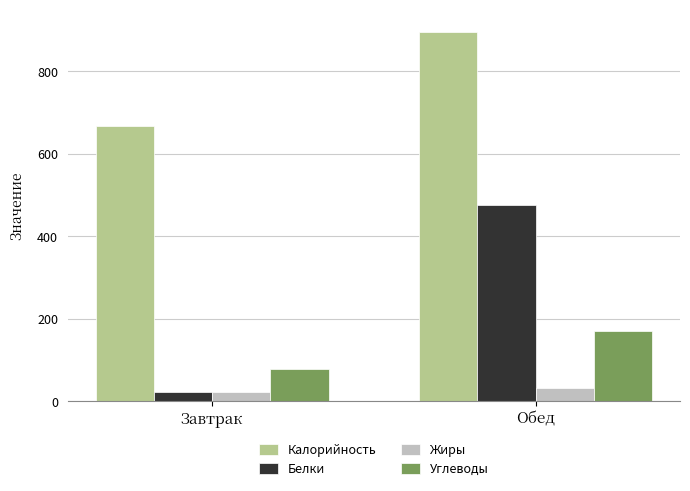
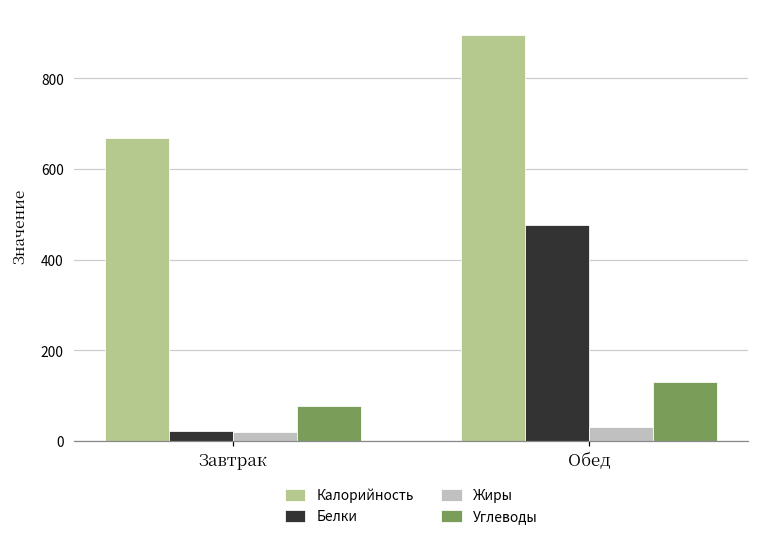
Углеводы, Обед: 170 -> 130
